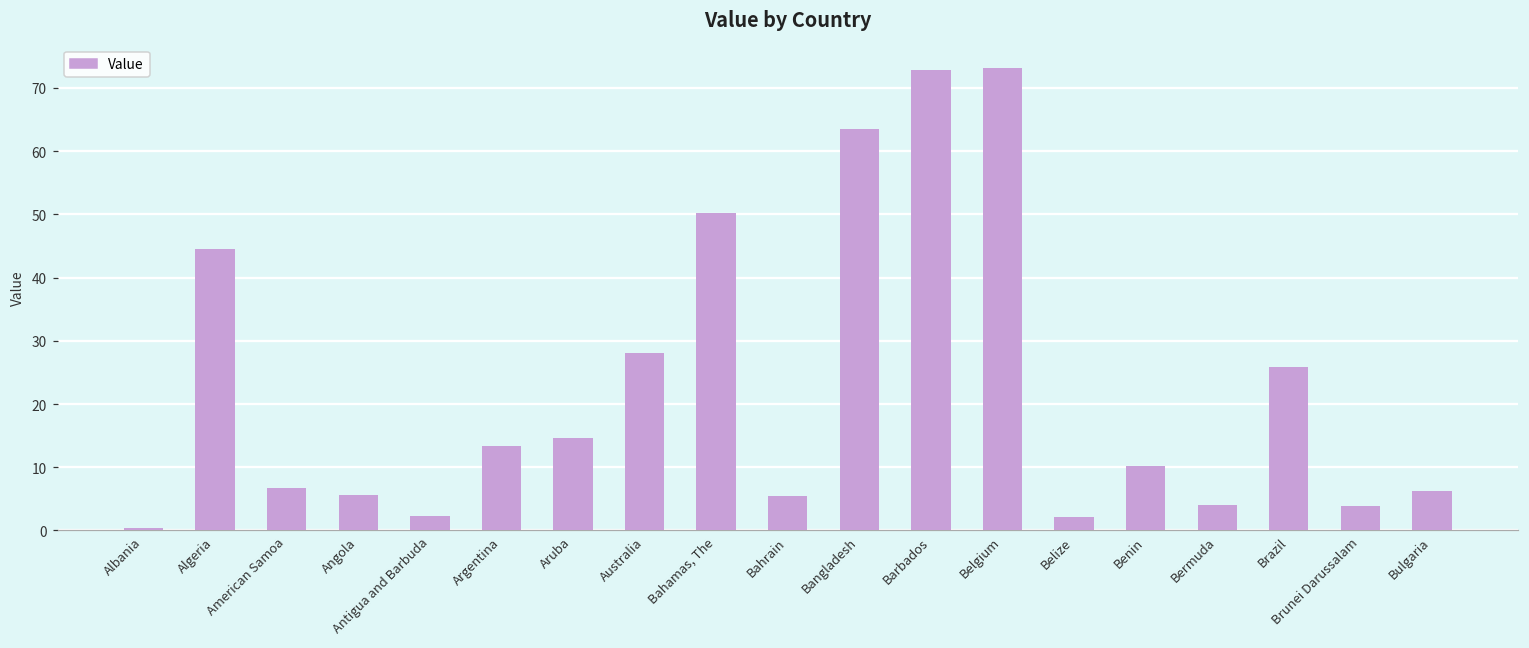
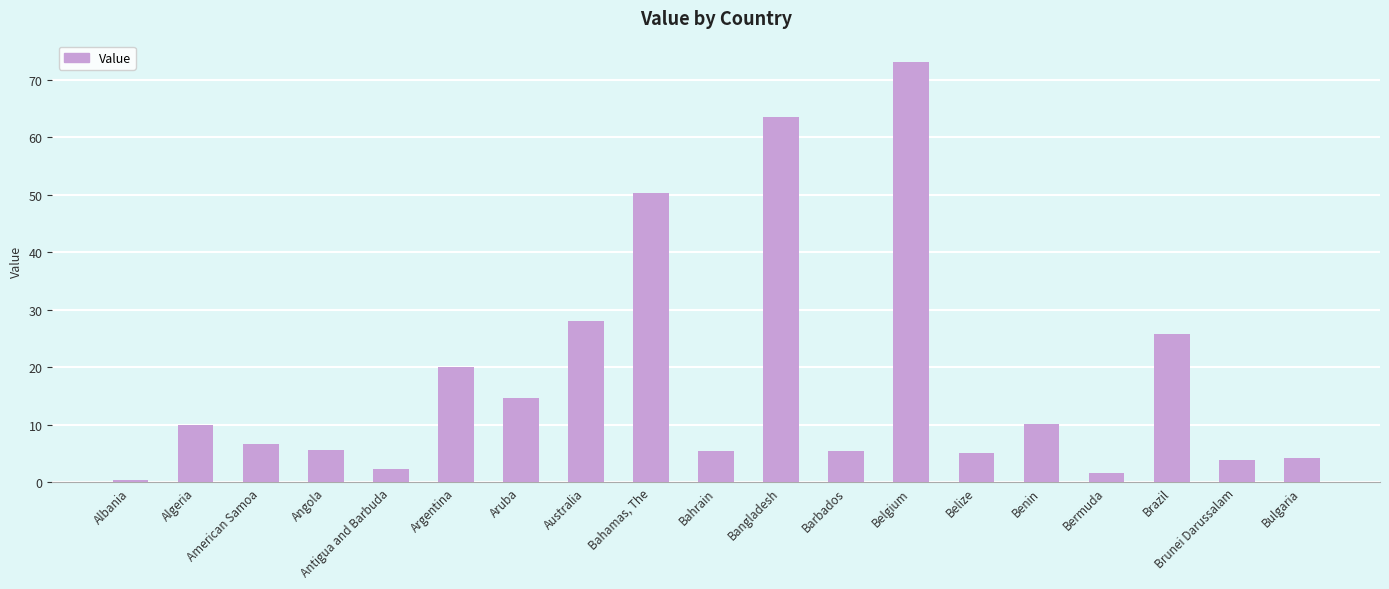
Algeria: 45 -> 10
Argentina: 13 -> 20
Barbados: 73 -> 5
Belize: 2 -> 5
Bermuda: 4 -> 2
Bulgaria: 6 -> 4
